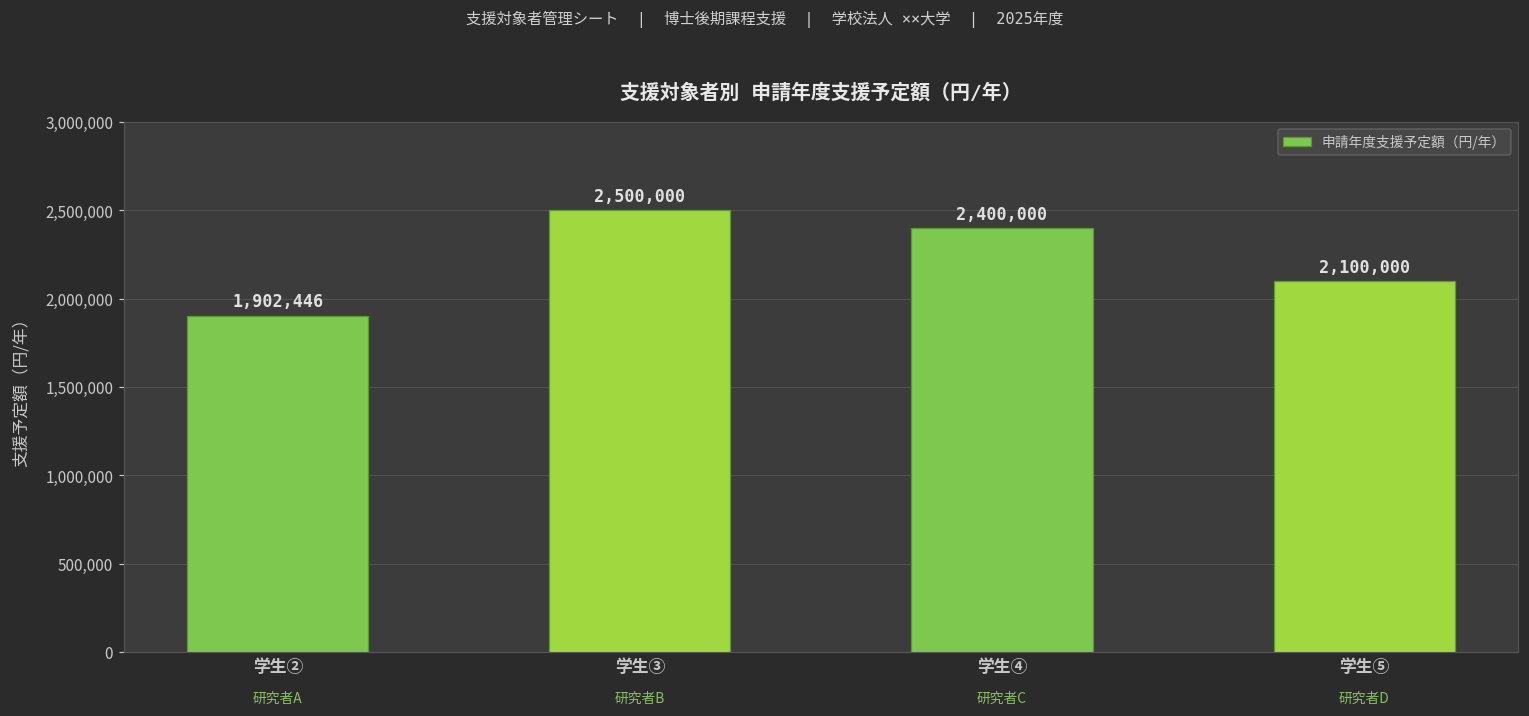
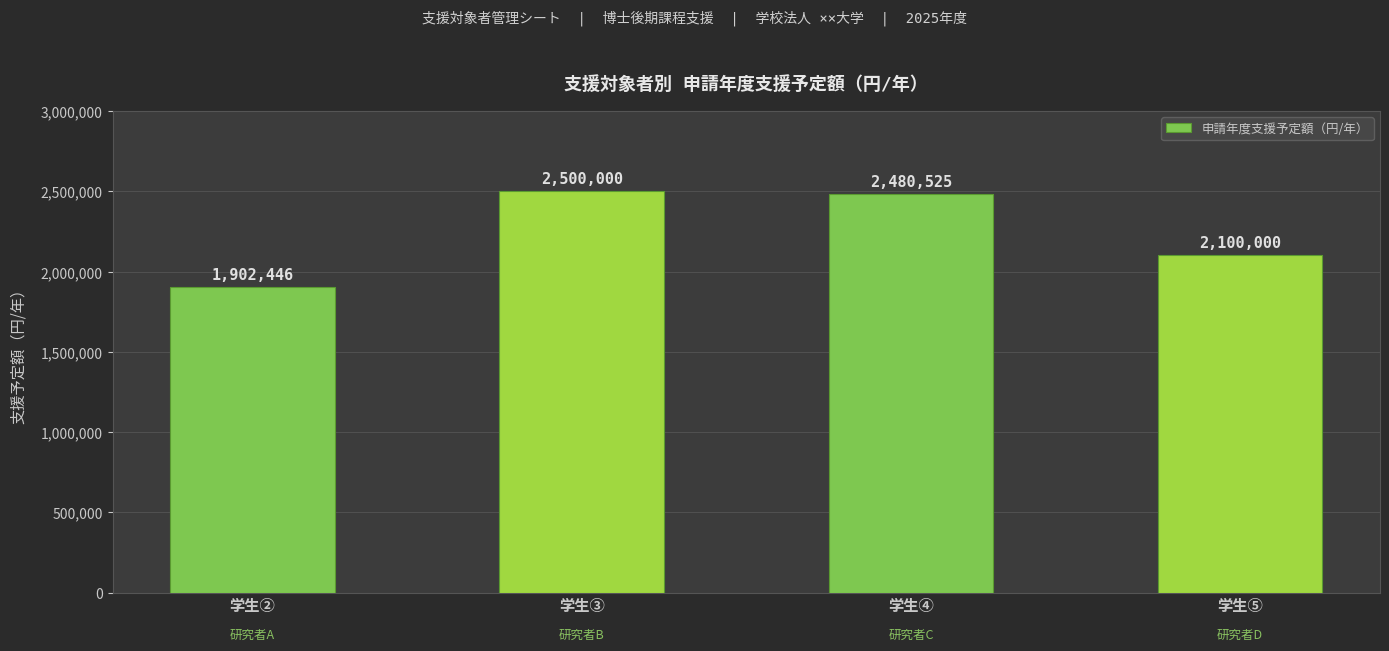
学生④: 2,400,000 -> 2,480,525
